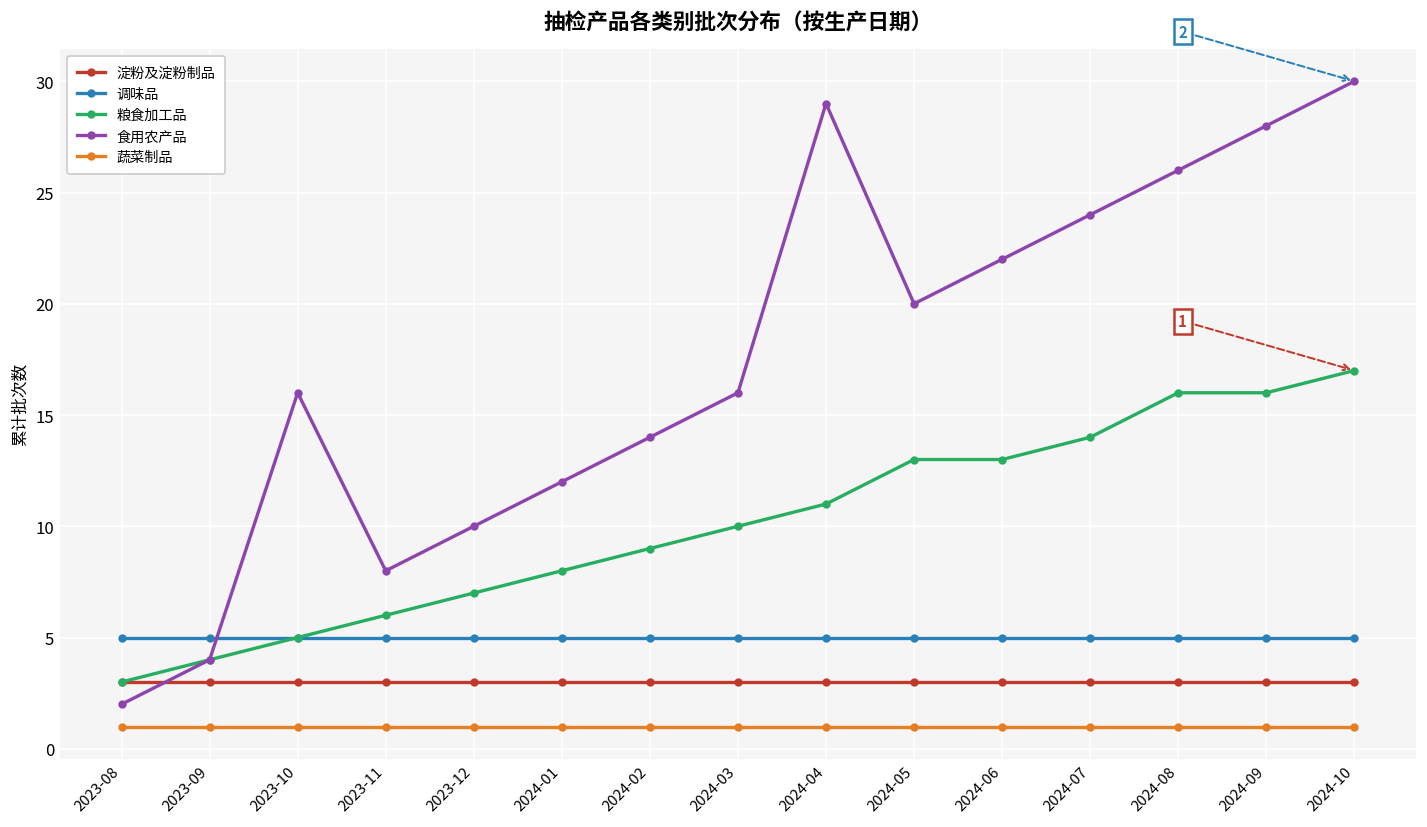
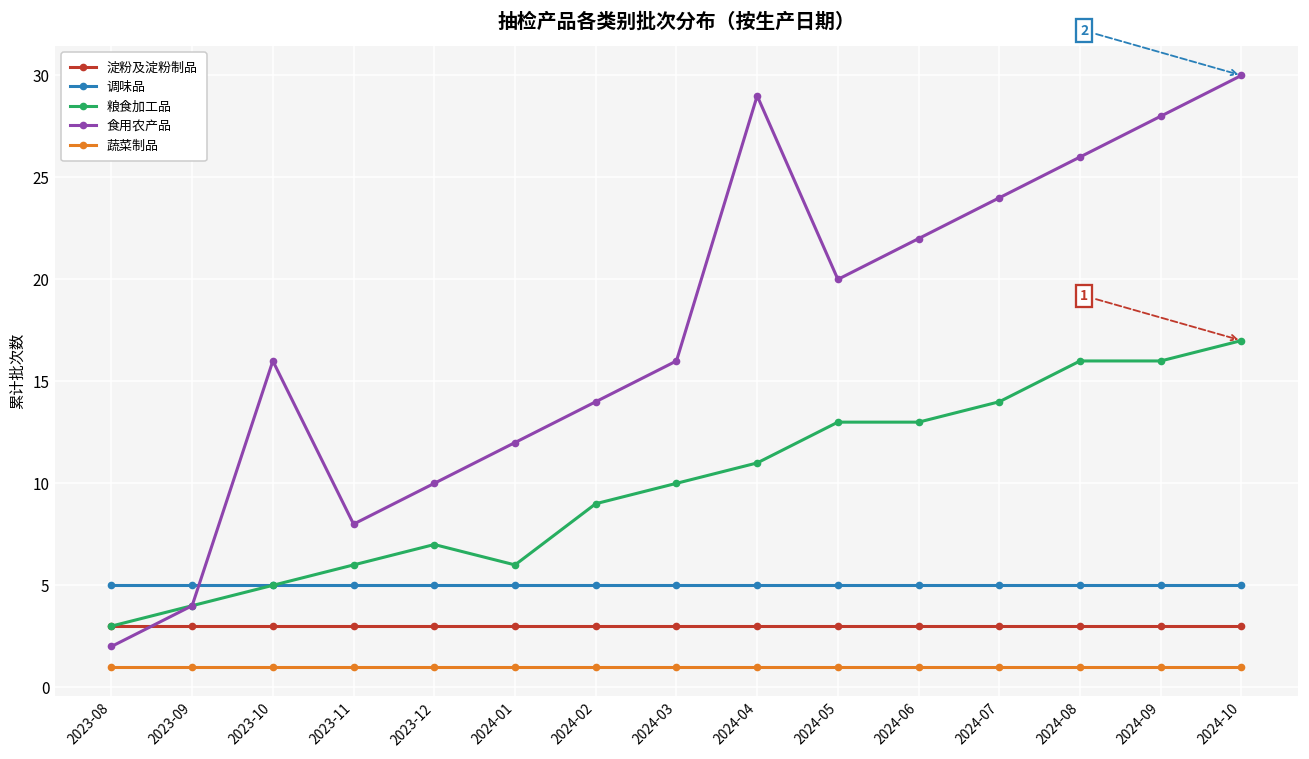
粮食加工品, 2024-01: 8 -> 6
